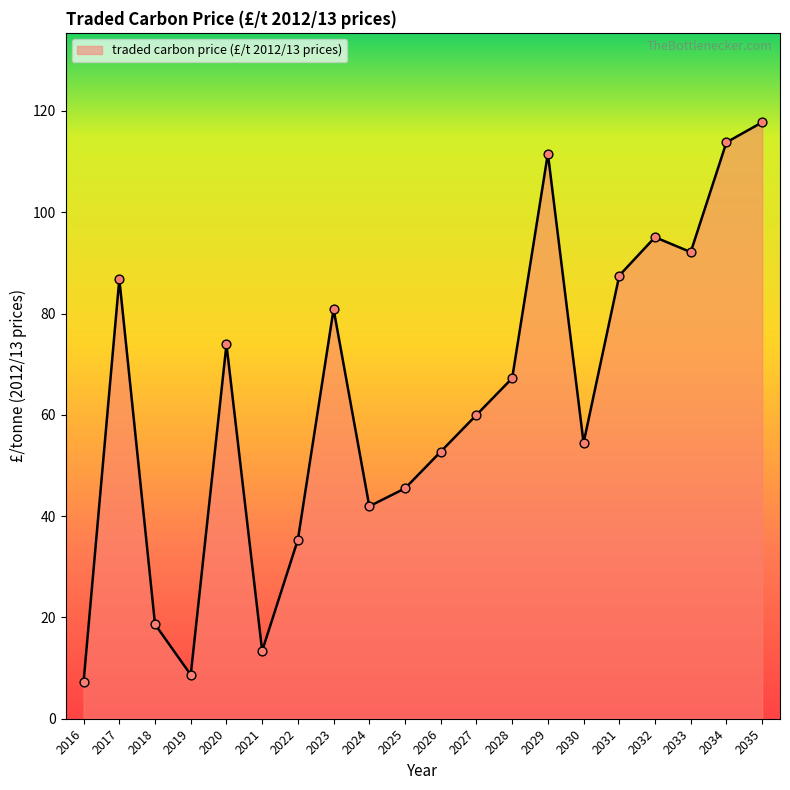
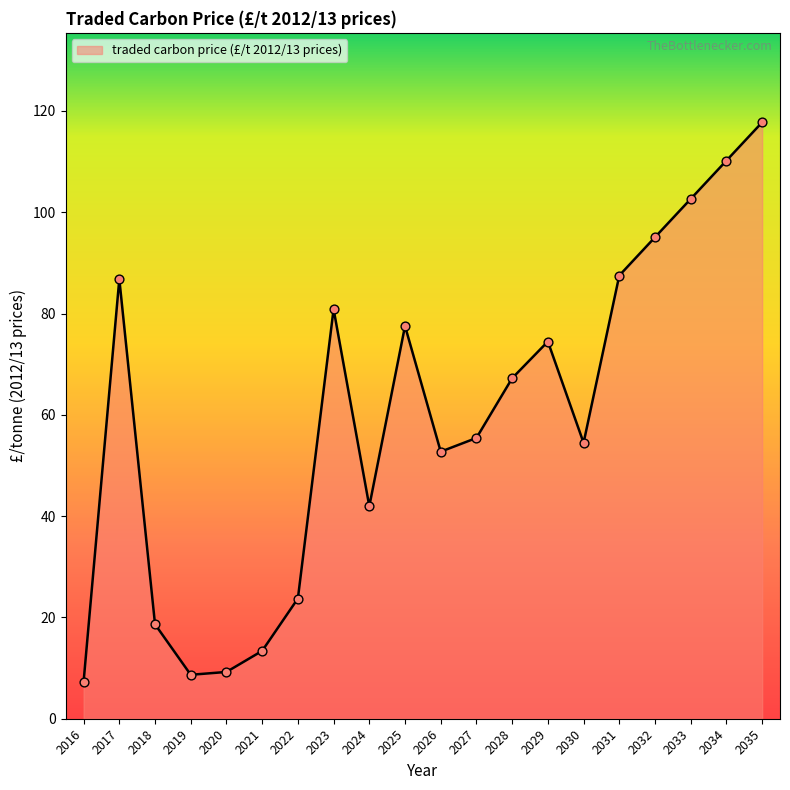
2020: 74 -> 9
2022: 35 -> 24
2025: 45 -> 78
2027: 60 -> 55
2029: 112 -> 74
2033: 92 -> 103
2034: 114 -> 110
